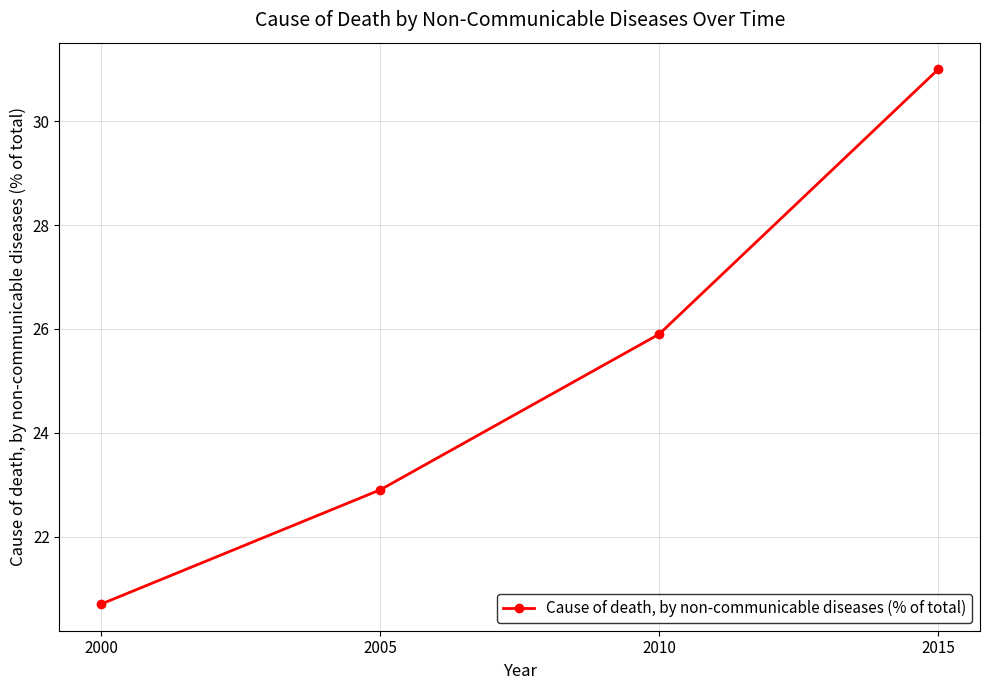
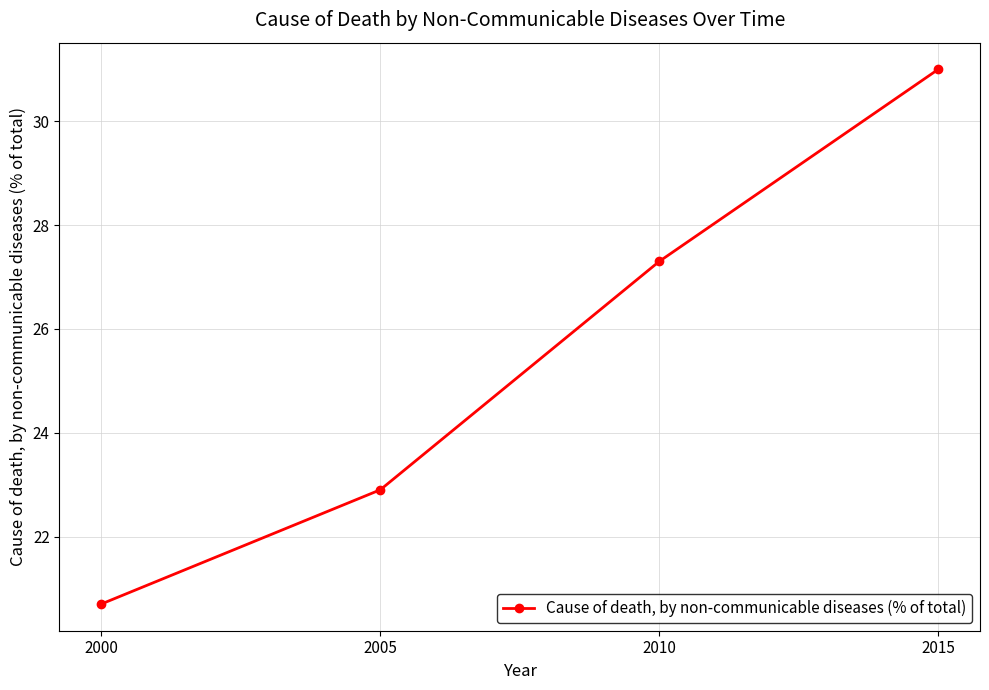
2010: 25.9 -> 27.3
